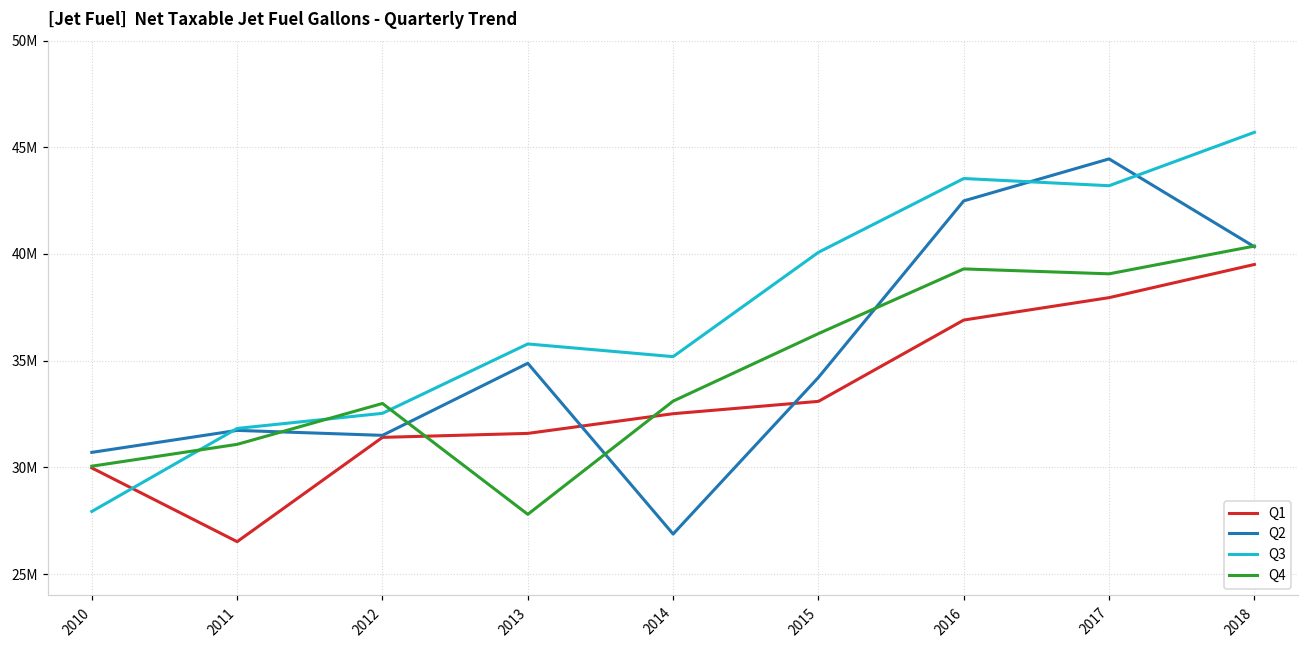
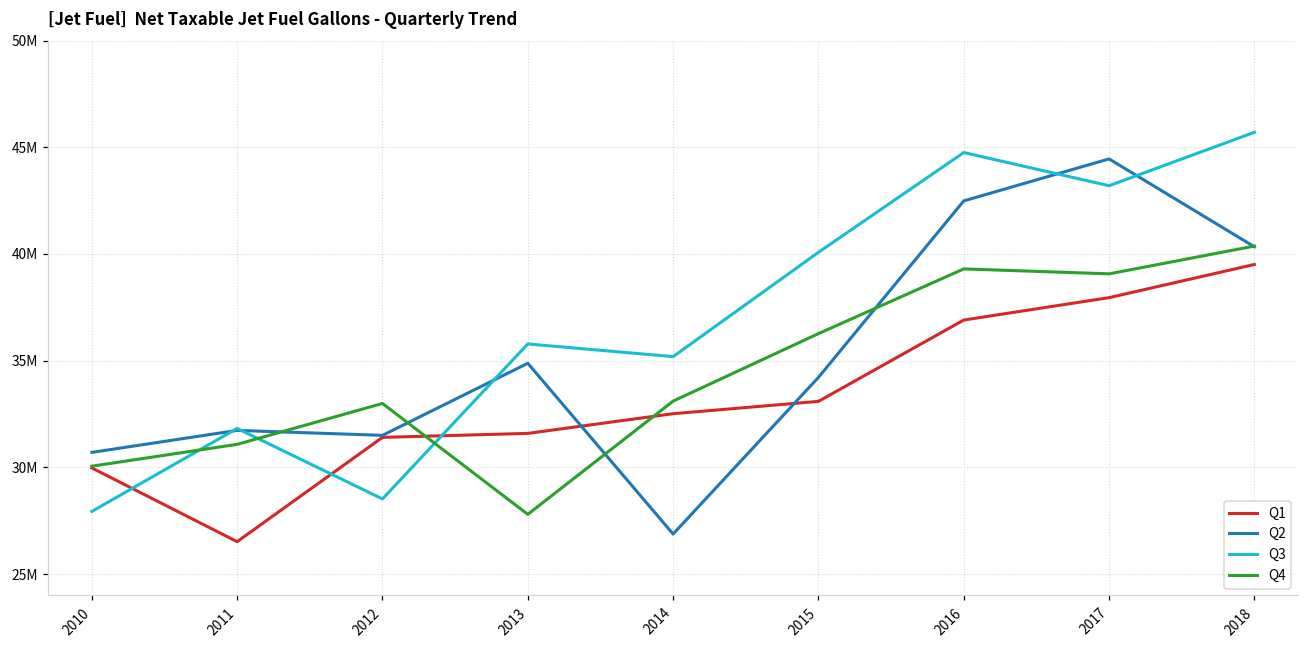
Q3, 2012: 32500000 -> 28500000
Q3, 2016: 43500000 -> 44800000
